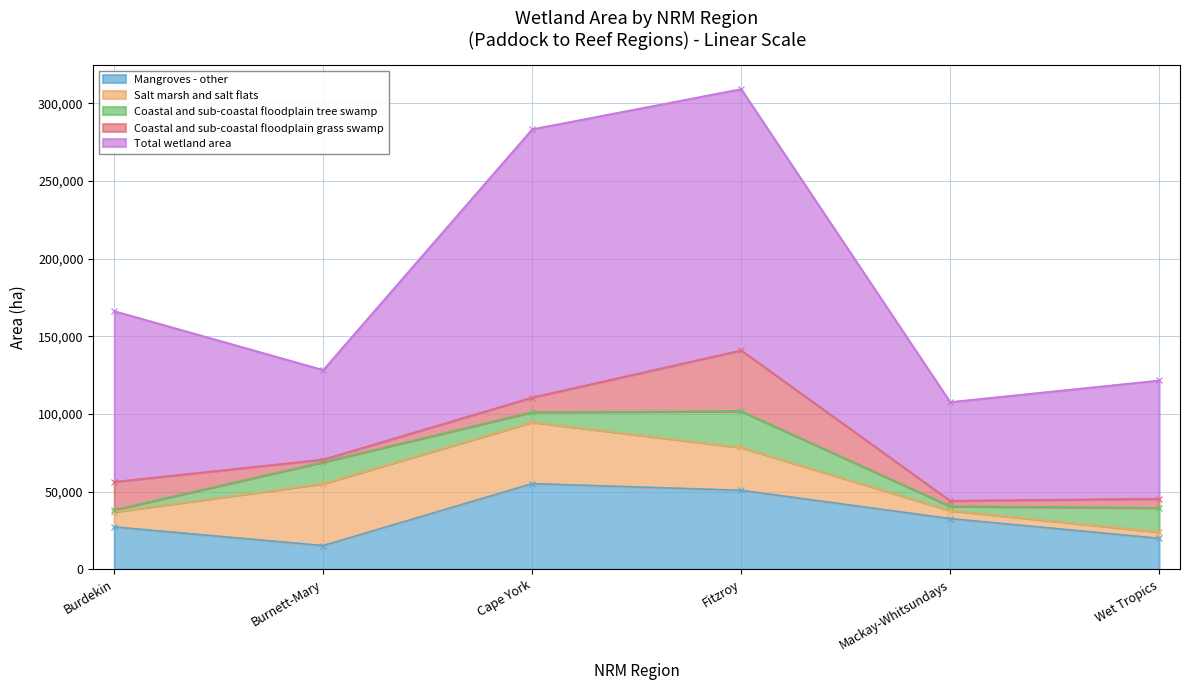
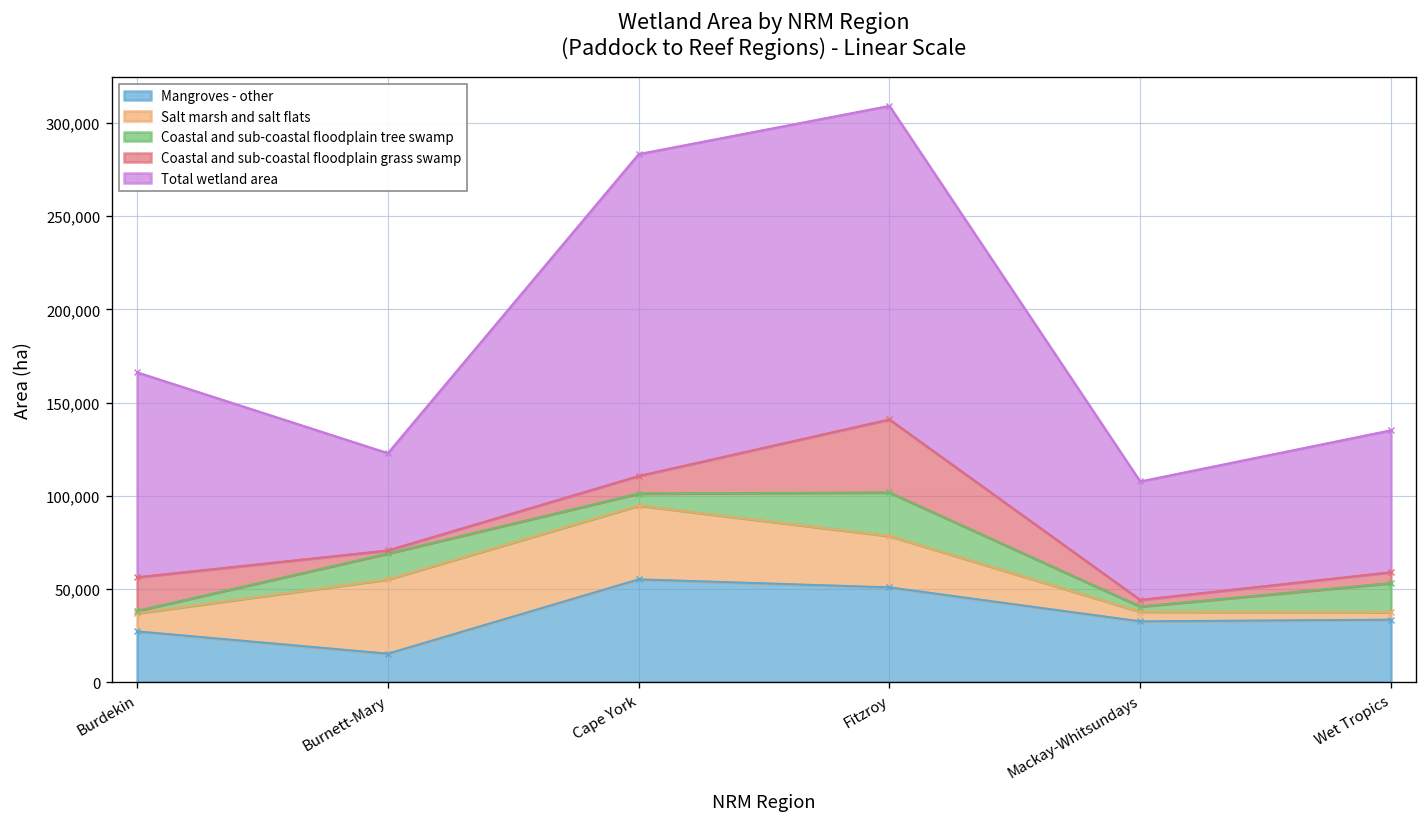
Total wetland area, Burnett-Mary: 58,000 -> 52,000
Mangroves - other, Wet Tropics: 20,000 -> 34,000
